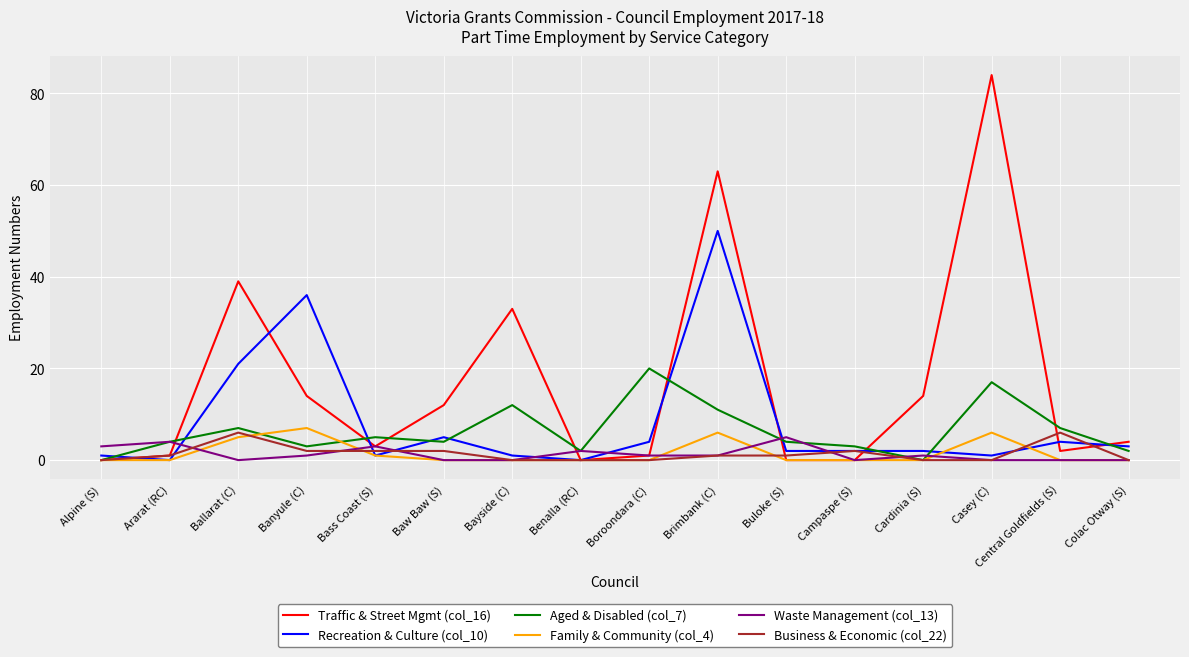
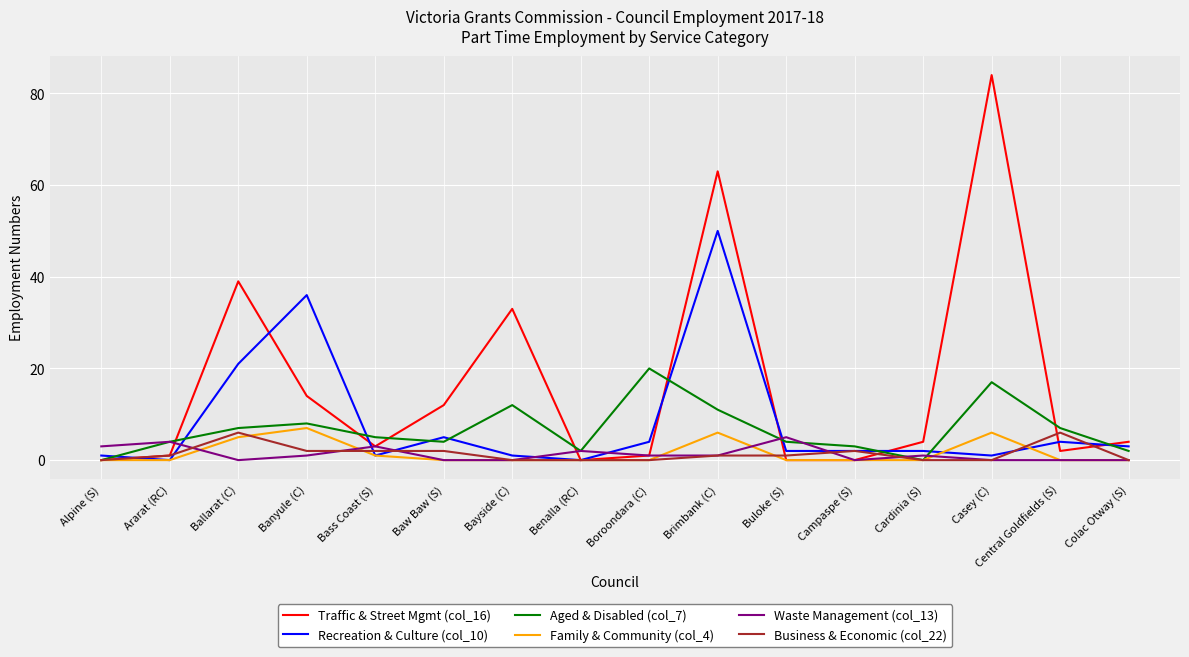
Aged & Disabled (col_7), Banyule (C): 3 -> 8
Traffic & Street Mgmt (col_16), Cardinia (S): 14 -> 4
